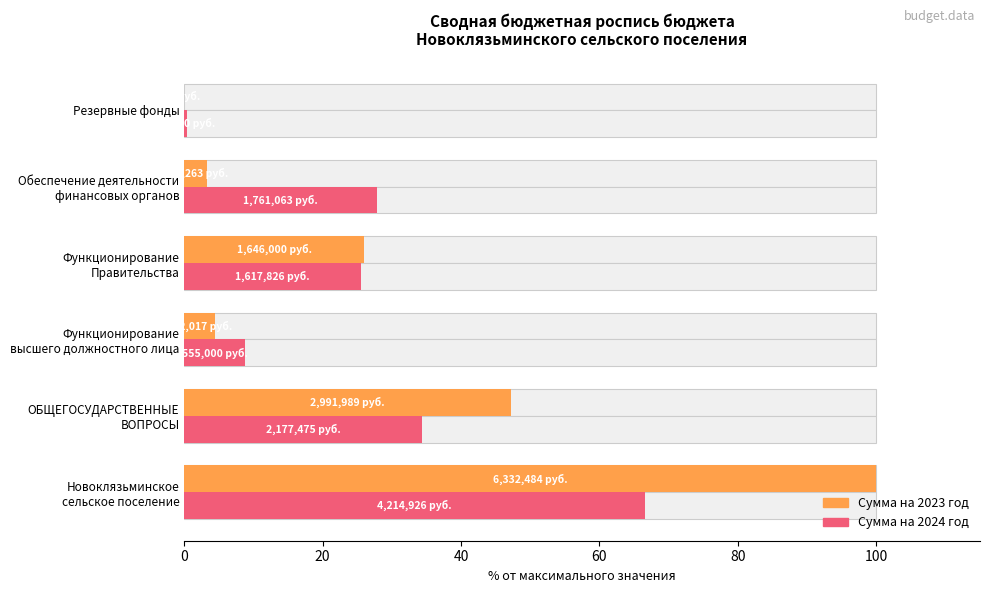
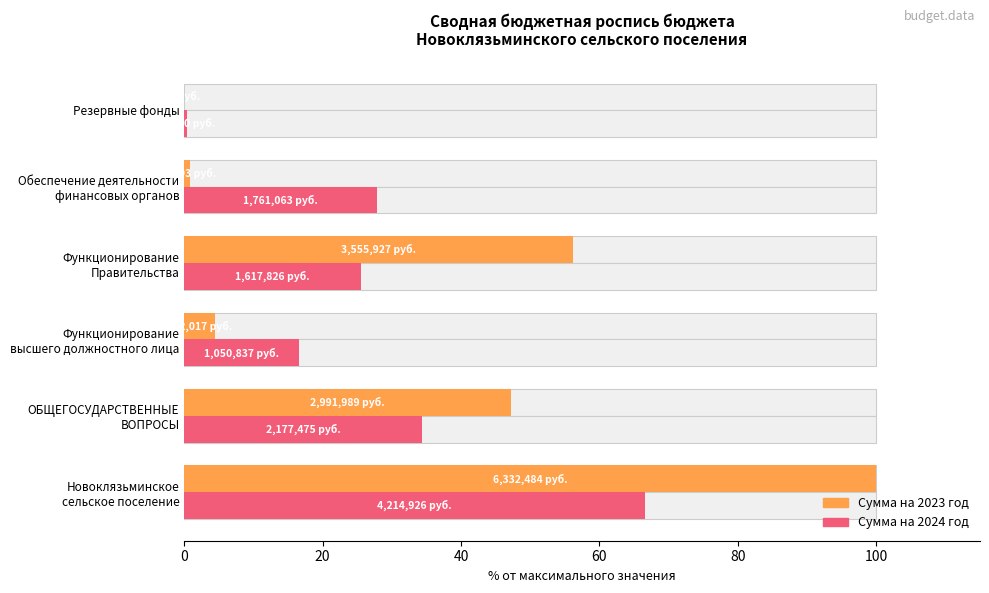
Сумма на 2023 год, Обеспечение деятельности финансовых органов: 3 -> 1
Сумма на 2023 год, Функционирование Правительства: 1,646,000 -> 3,555,927
Сумма на 2024 год, Функционирование высшего должностного лица: 555,000 -> 1,050,837
